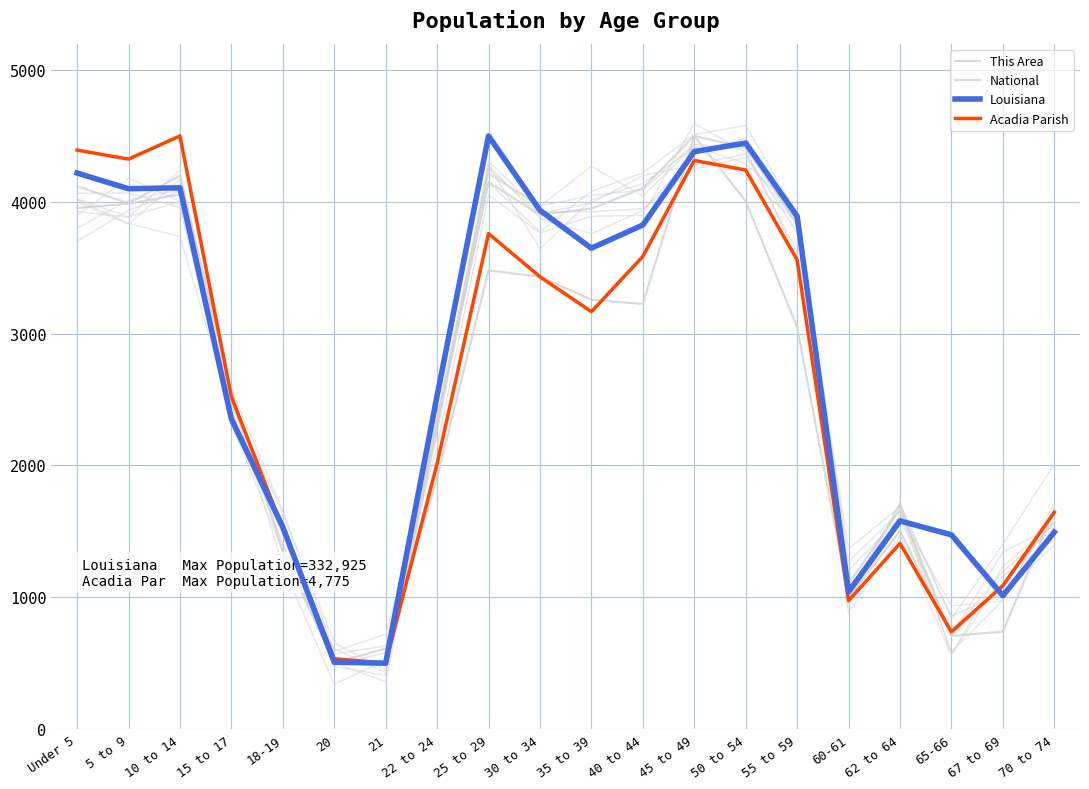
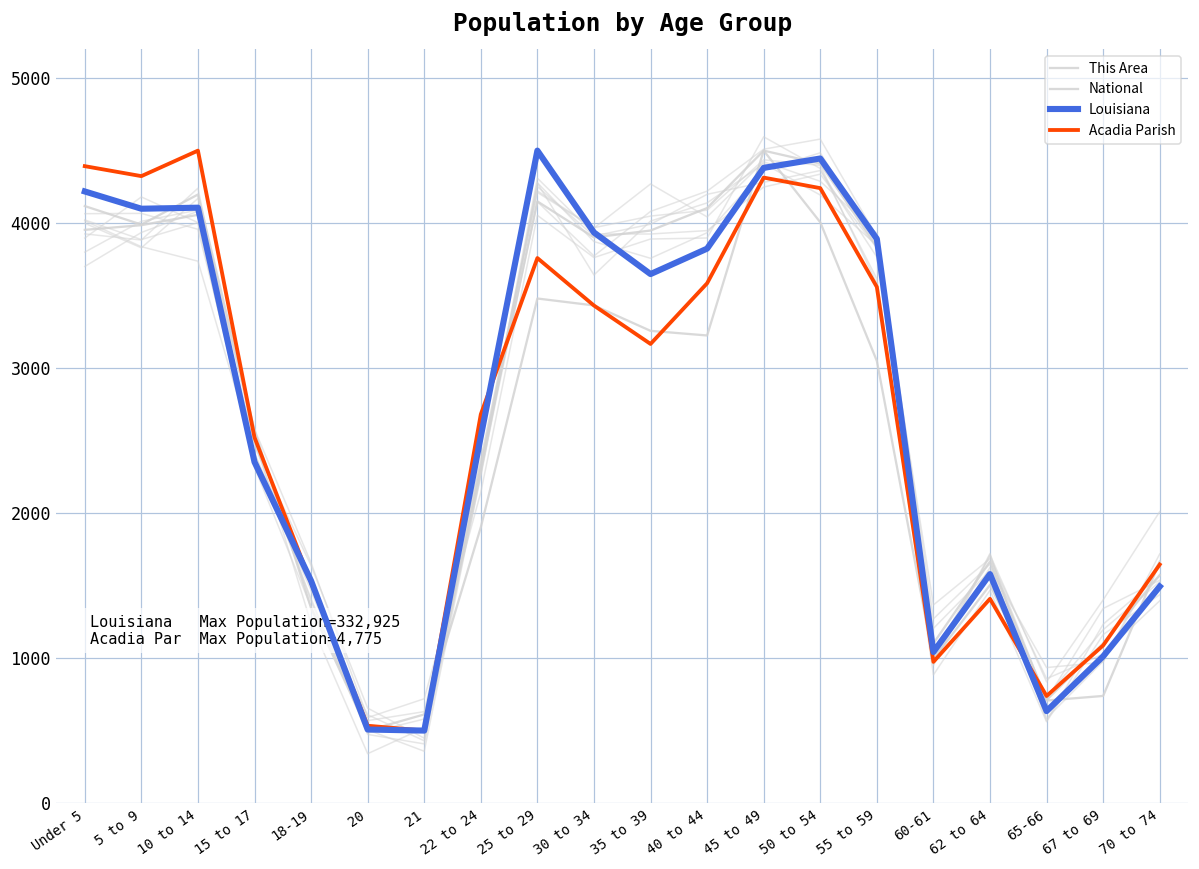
Acadia Parish, 22 to 24: 2010 -> 2680
Louisiana, 65-66: 1470 -> 630
